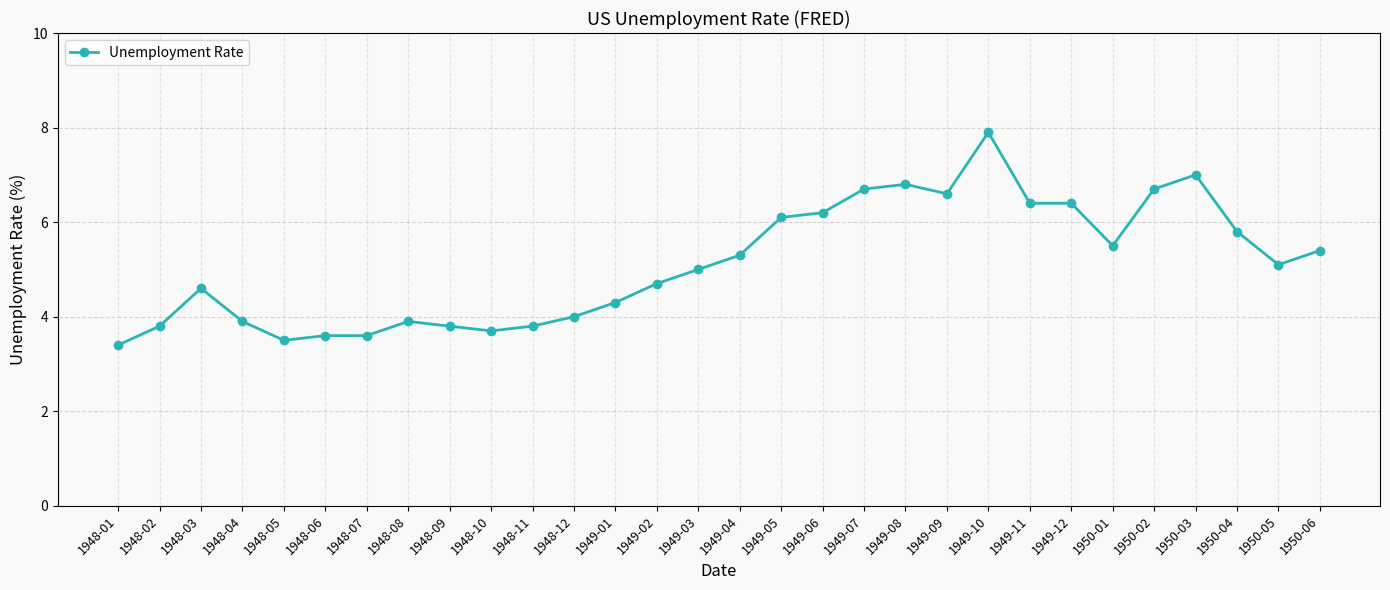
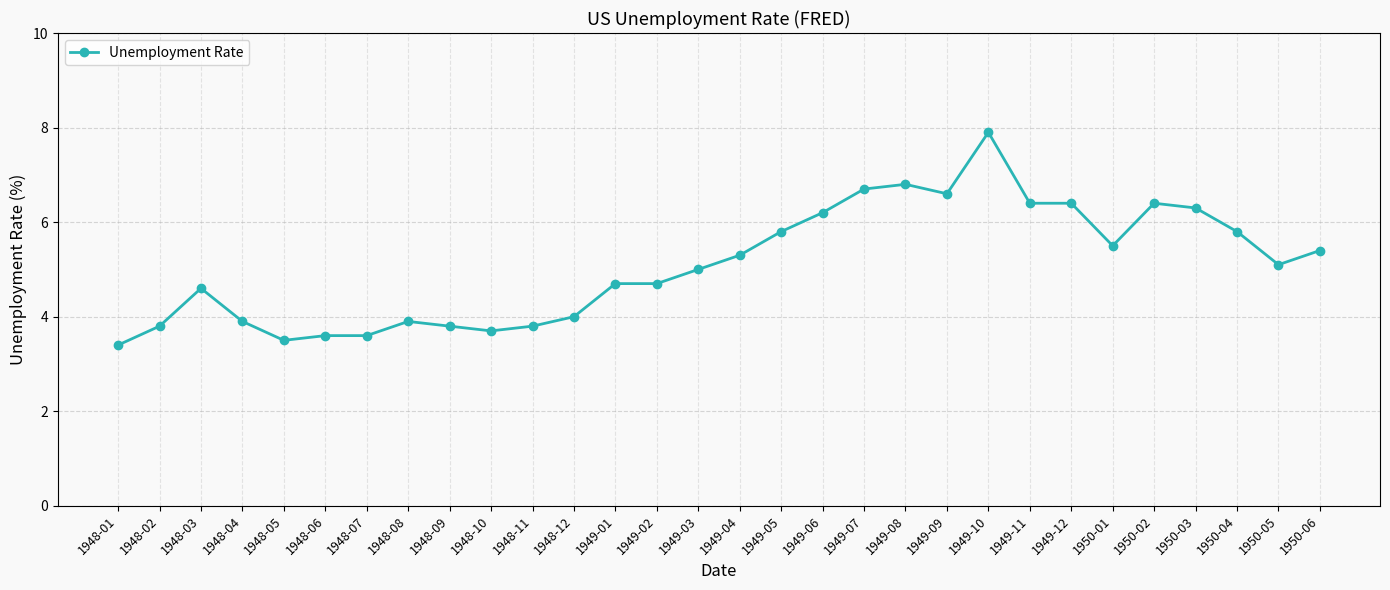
1949-01: 4.3 -> 4.7
1949-05: 6.1 -> 5.8
1950-02: 6.7 -> 6.4
1950-03: 7.0 -> 6.3
